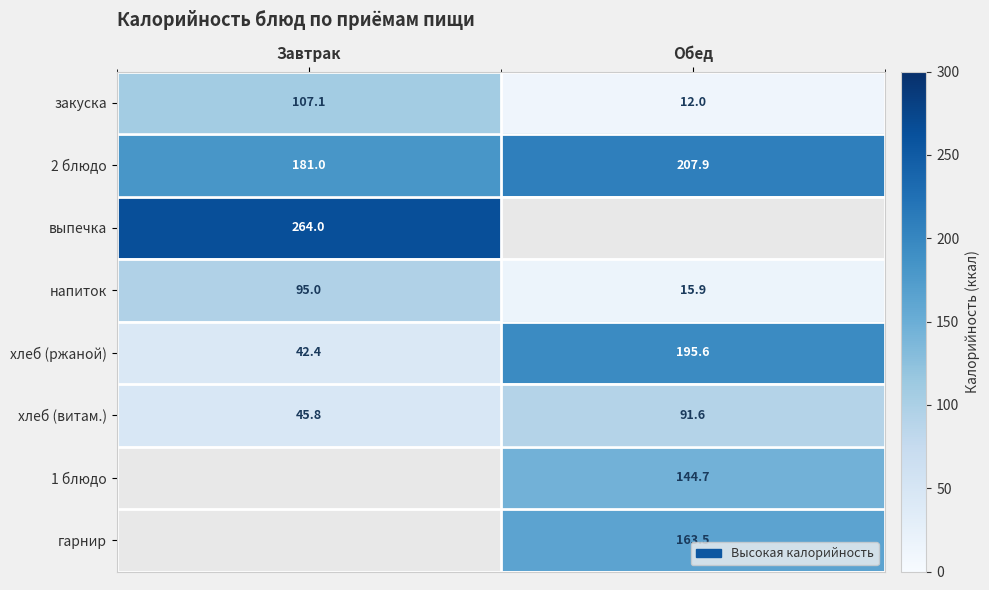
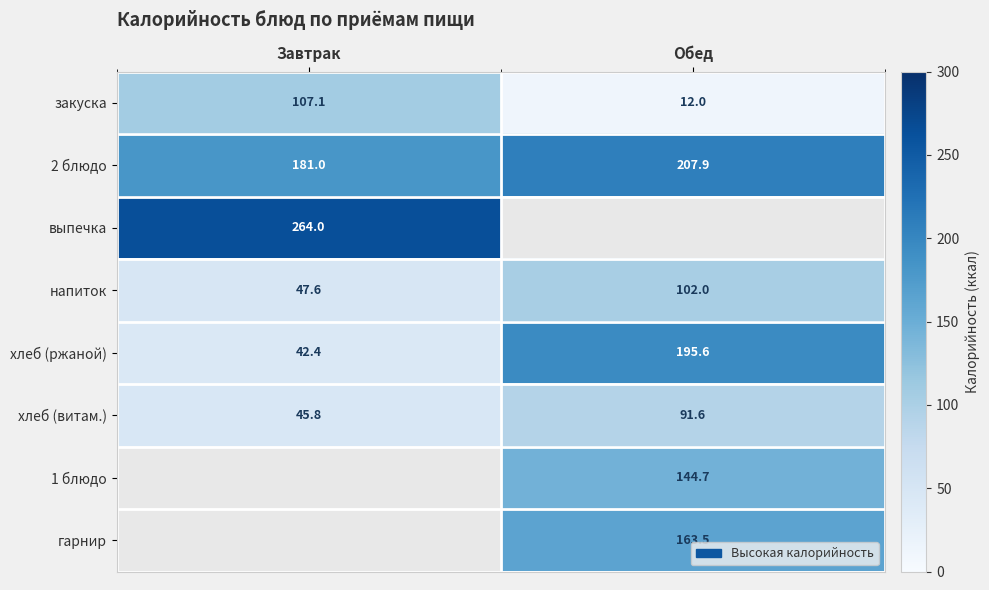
напиток, Завтрак: 95.0 -> 47.6
напиток, Обед: 15.9 -> 102.0
